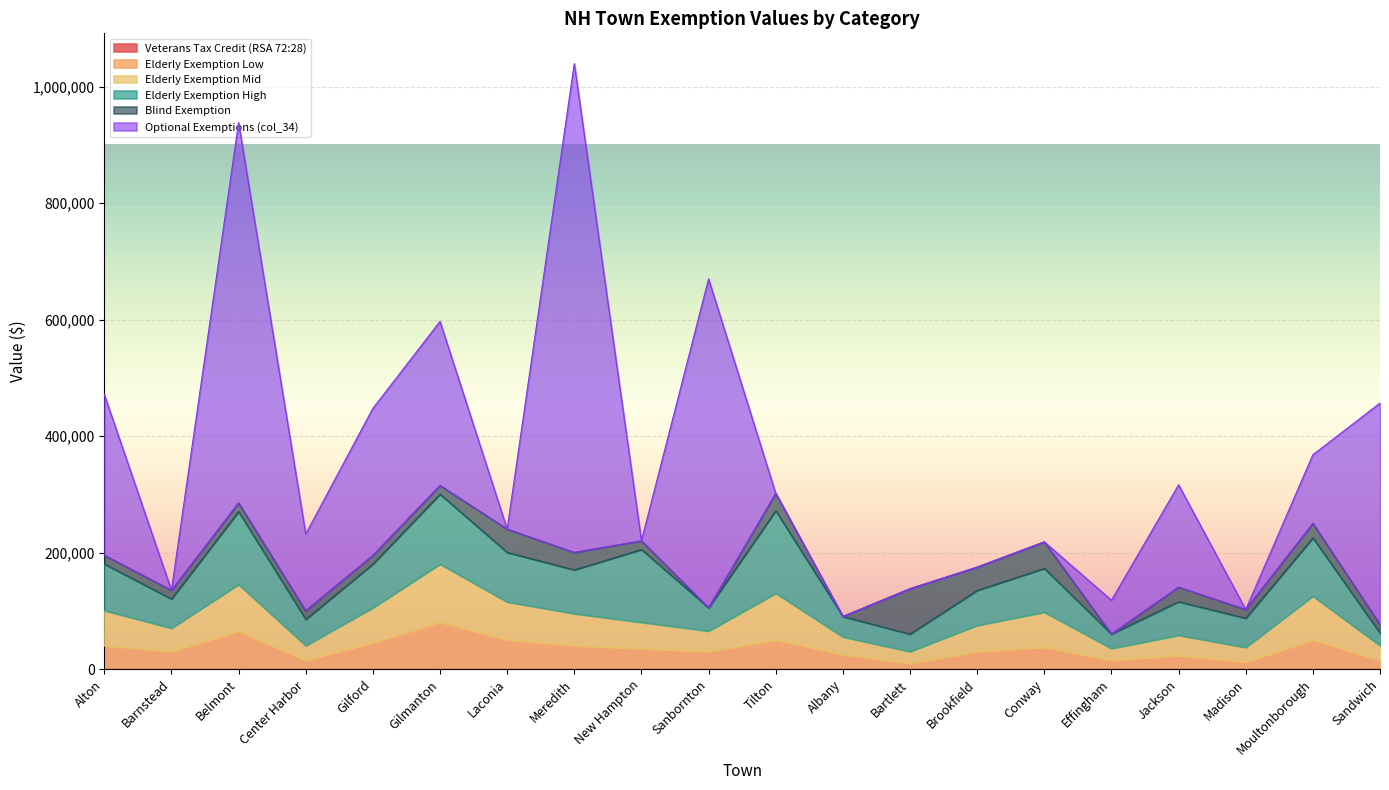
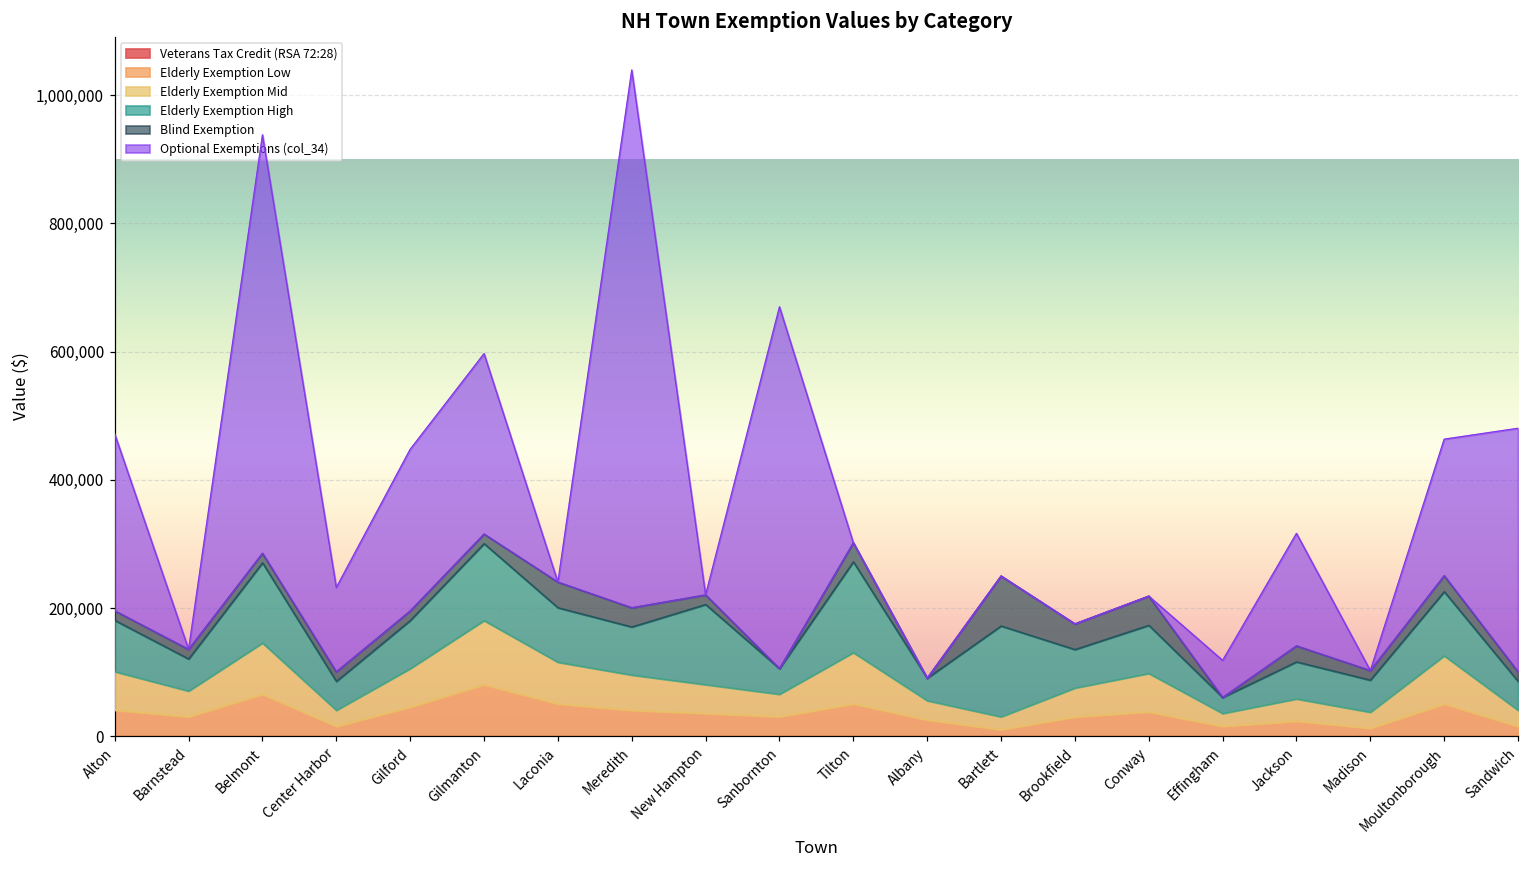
Elderly Exemption High, Bartlett: 30,000 -> 140,000
Optional Exemptions (col_34), Moultonborough: 120,000 -> 210,000
Elderly Exemption High, Sandwich: 20,000 -> 50,000
